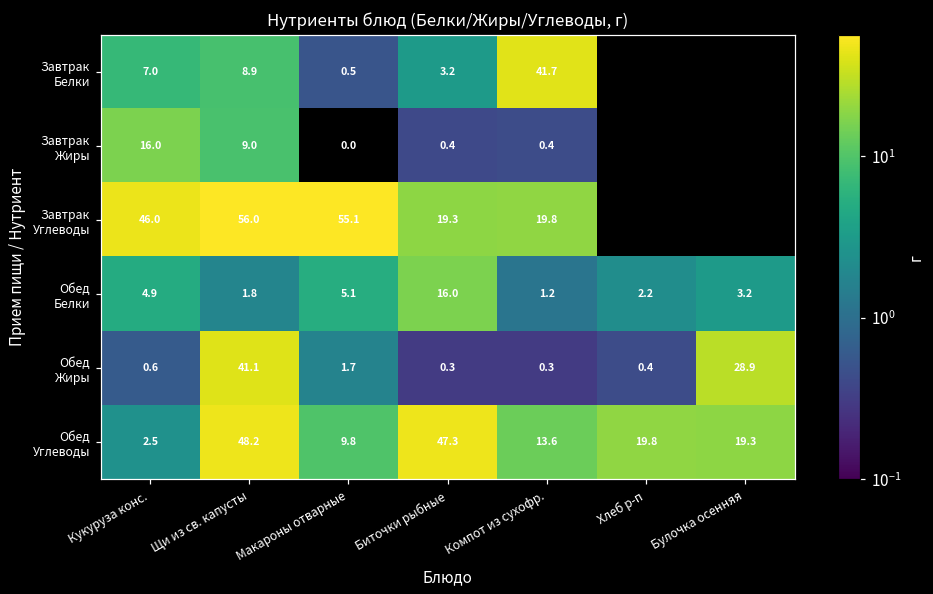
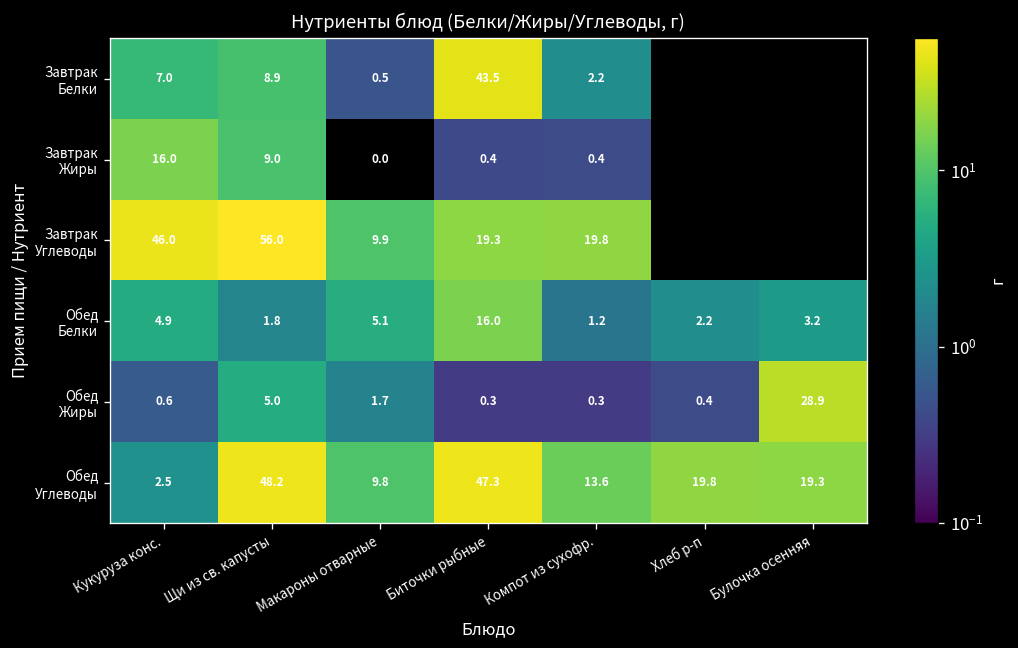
Завтрак Белки, Биточки рыбные: 3.2 -> 43.5
Завтрак Белки, Компот из сухофр.: 41.7 -> 2.2
Завтрак Углеводы, Макароны отварные: 55.1 -> 9.9
Обед Жиры, Щи из св. капусты: 41.1 -> 5.0
